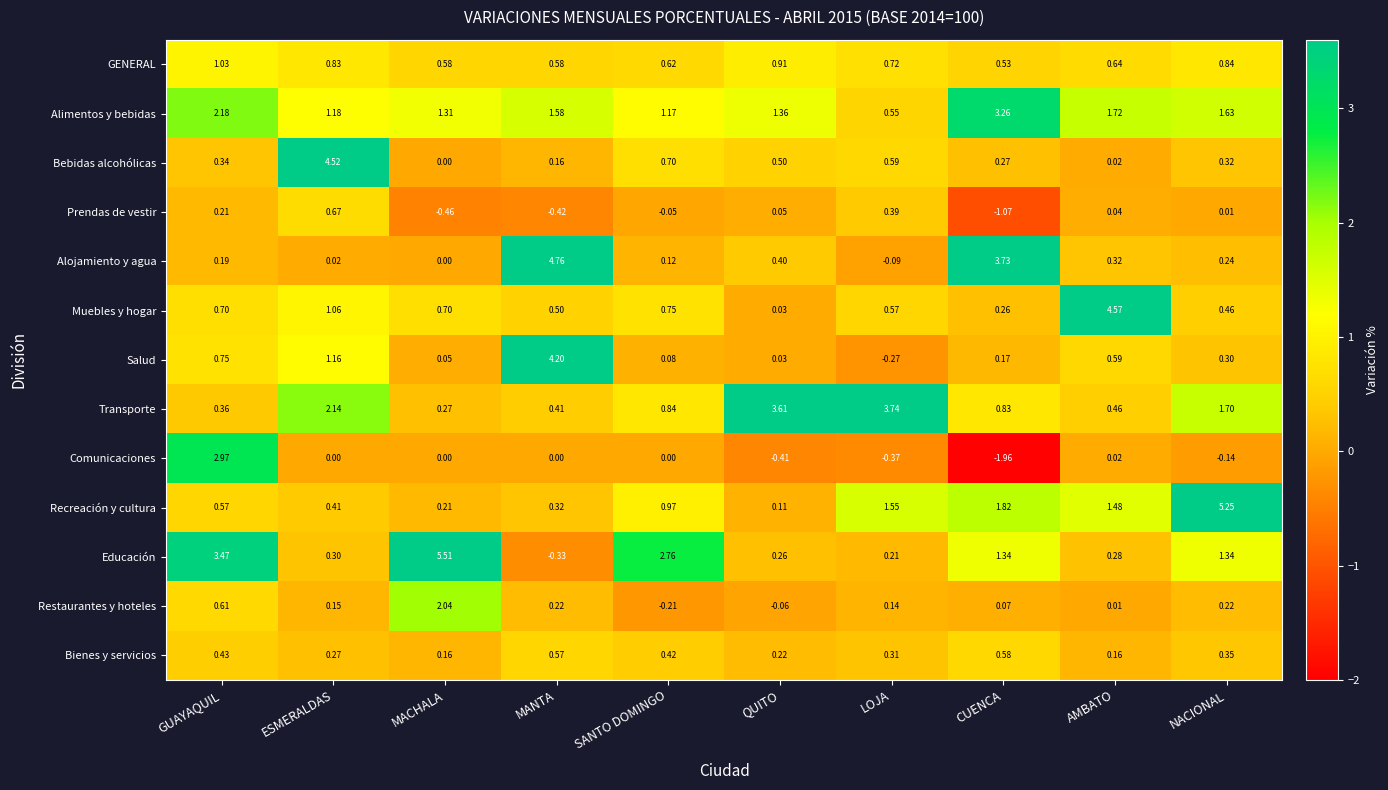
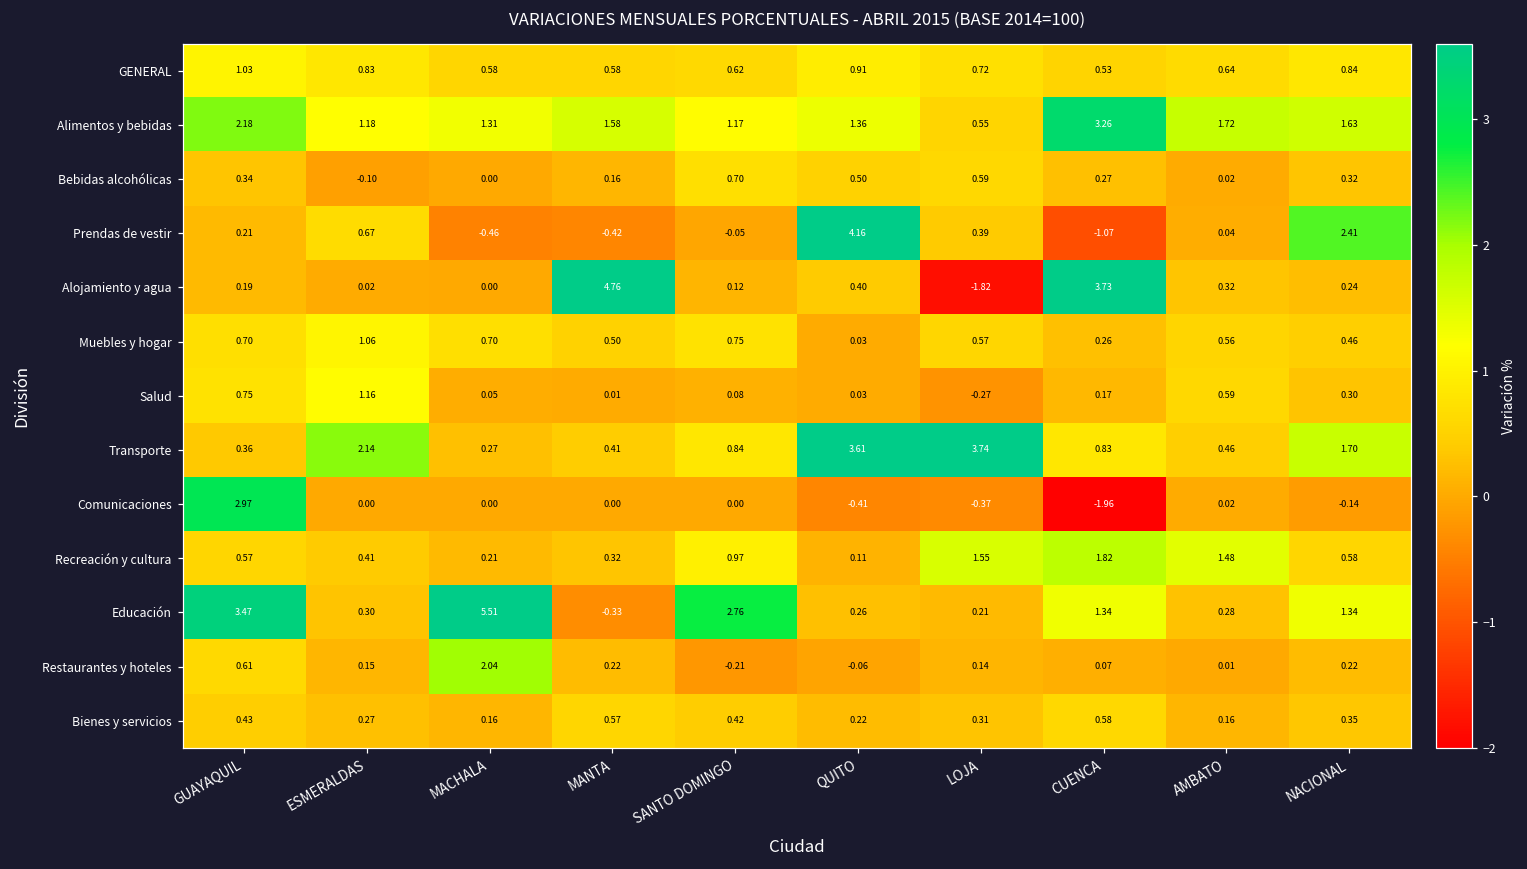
Bebidas alcohólicas, ESMERALDAS: 4.52 -> -0.10
Prendas de vestir, QUITO: 0.05 -> 4.16
Prendas de vestir, NACIONAL: 0.01 -> 2.41
Alojamiento y agua, LOJA: -0.09 -> -1.82
Muebles y hogar, AMBATO: 4.57 -> 0.56
Salud, MANTA: 4.20 -> 0.01
Recreación y cultura, NACIONAL: 5.25 -> 0.58
